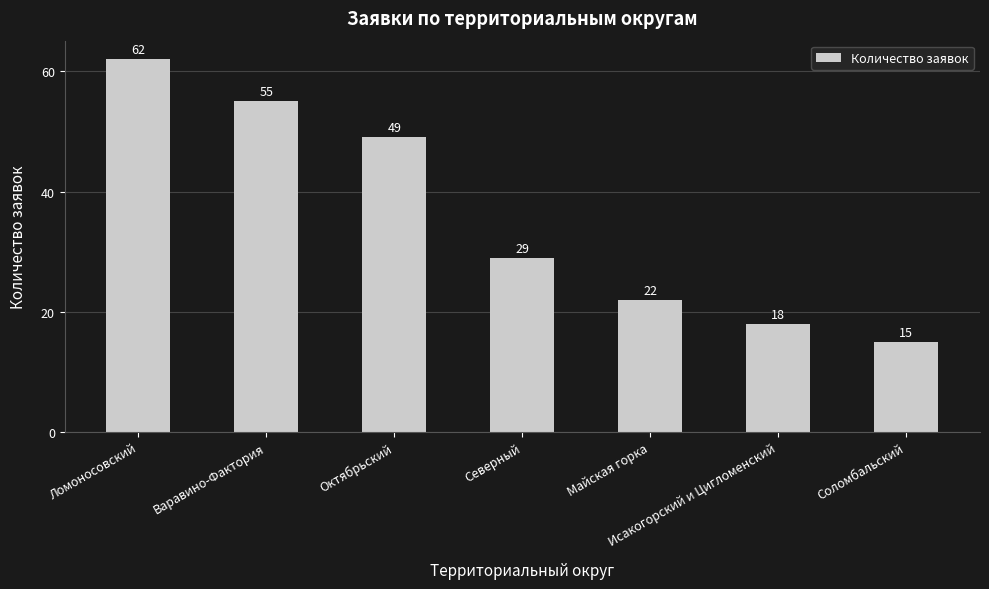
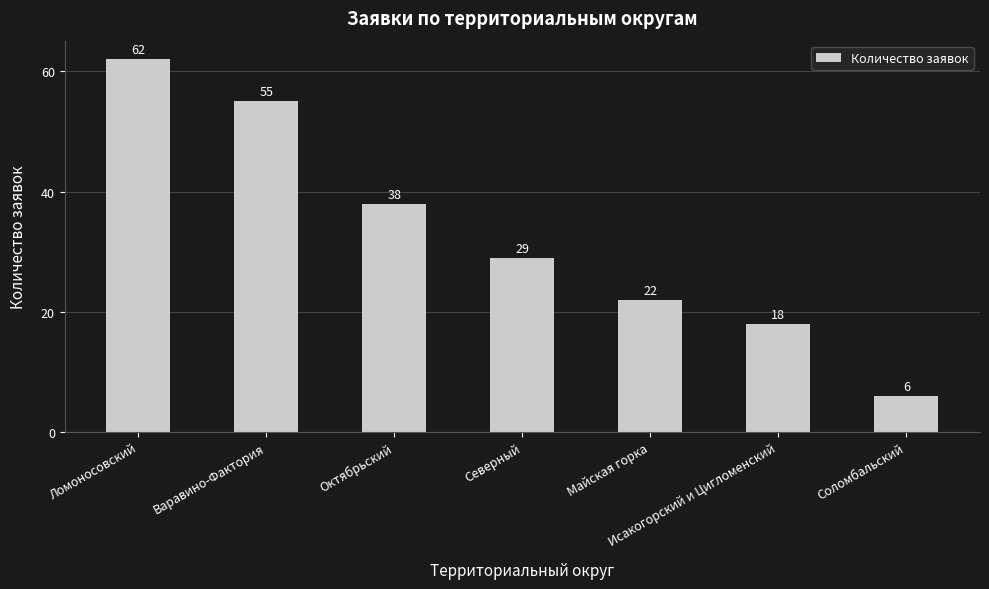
Октябрьский: 49 -> 38
Соломбальский: 15 -> 6
